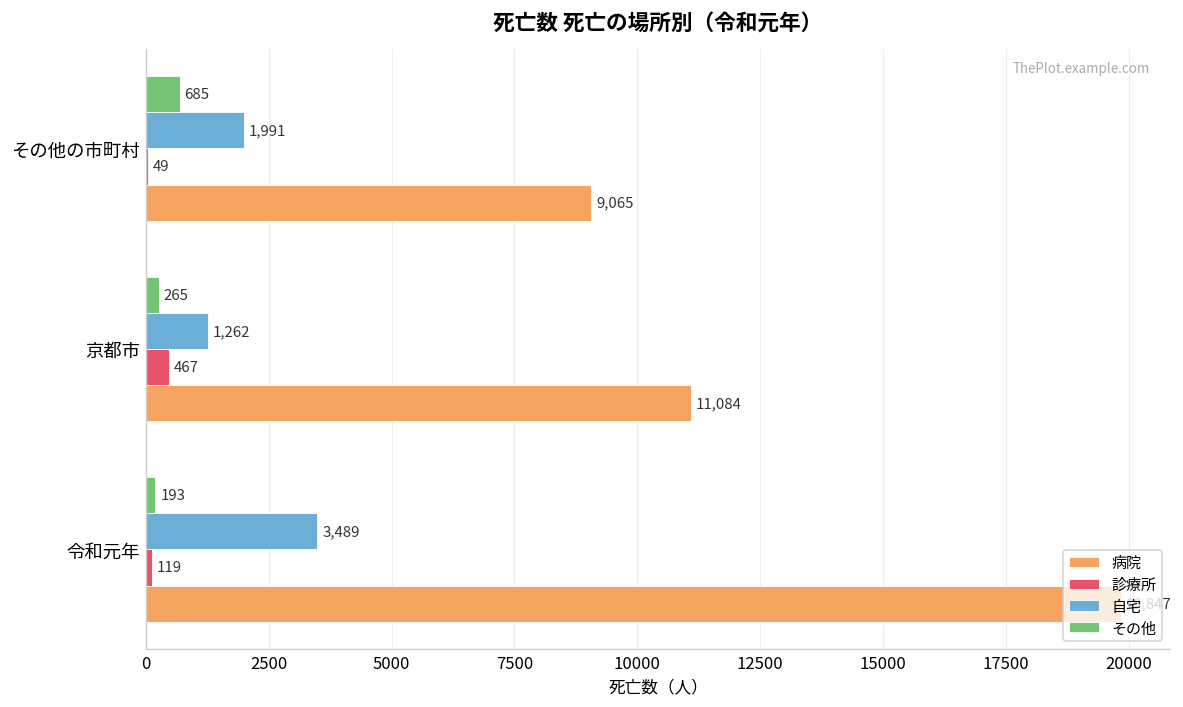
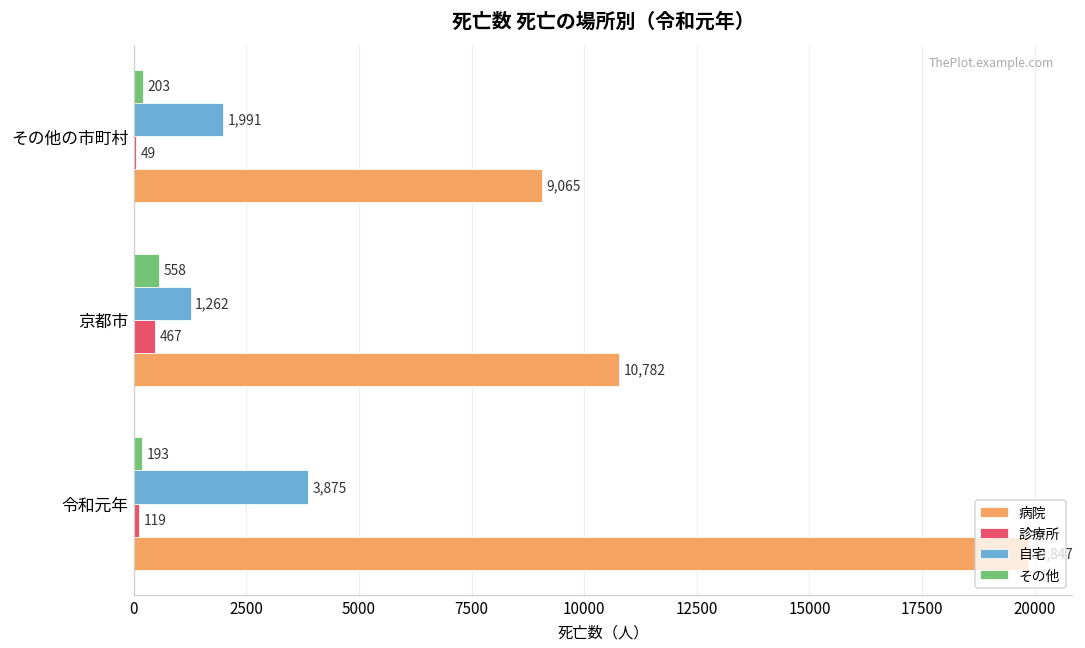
その他, その他の市町村: 685 -> 203
その他, 京都市: 265 -> 558
病院, 京都市: 11,084 -> 10,782
自宅, 令和元年: 3,489 -> 3,875
